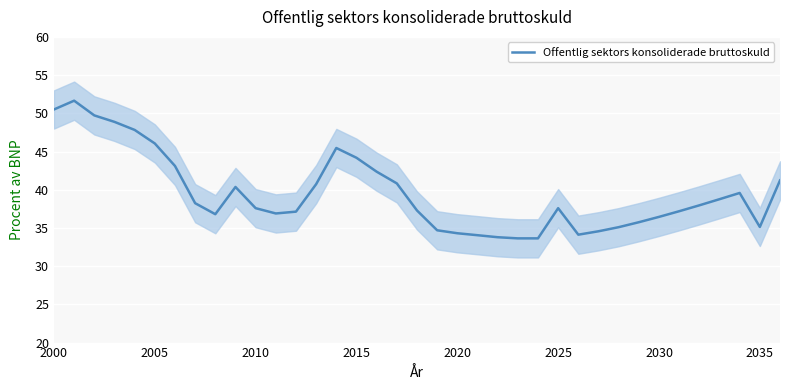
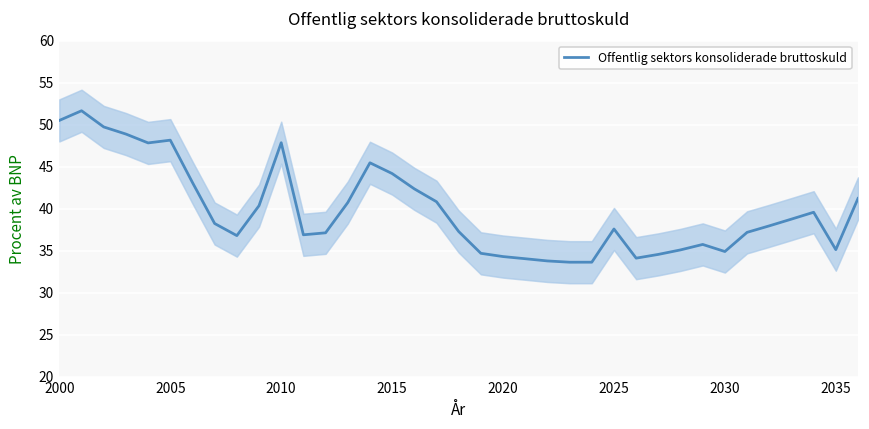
Offentlig sektors konsoliderade bruttoskuld, 2005: 46 -> 48
Offentlig sektors konsoliderade bruttoskuld, 2010: 38 -> 48
Offentlig sektors konsoliderade bruttoskuld, 2030: 36 -> 35
